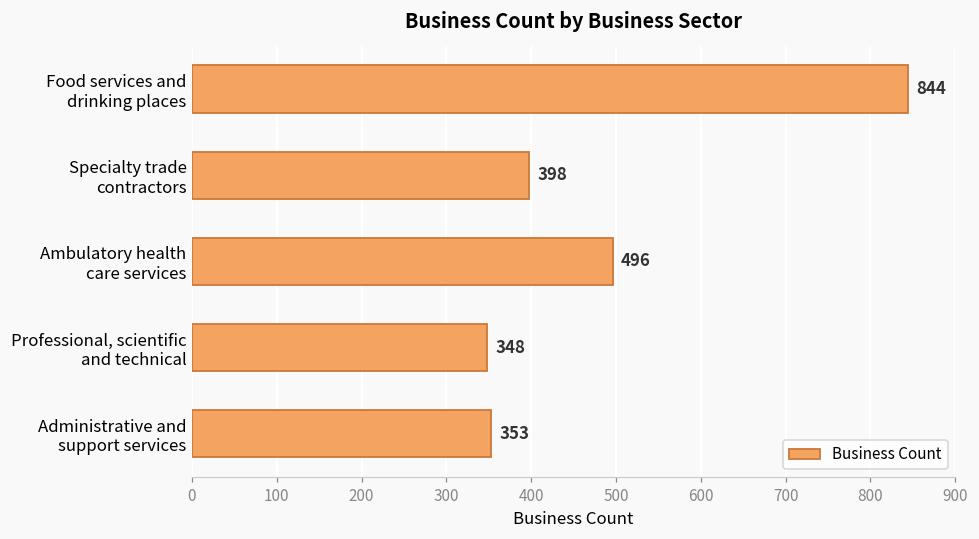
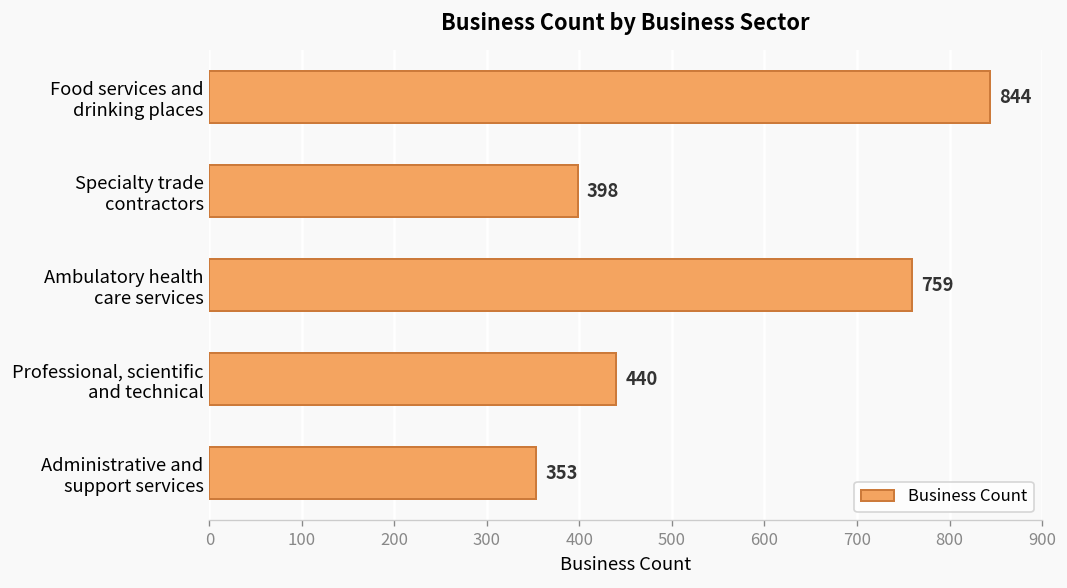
Ambulatory health care services: 496 -> 759
Professional, scientific and technical: 348 -> 440
